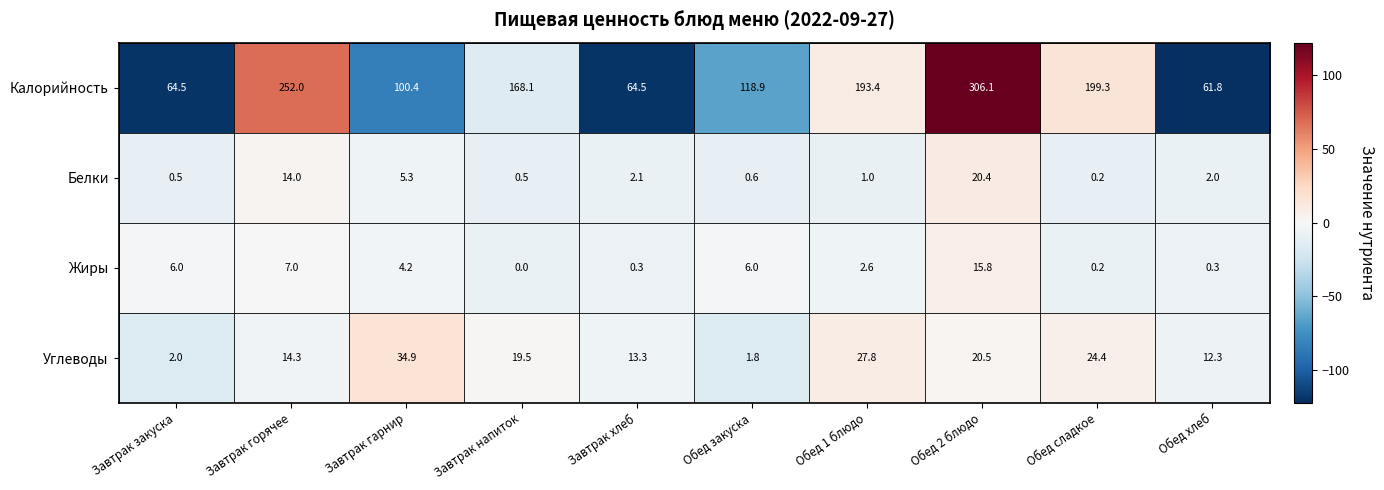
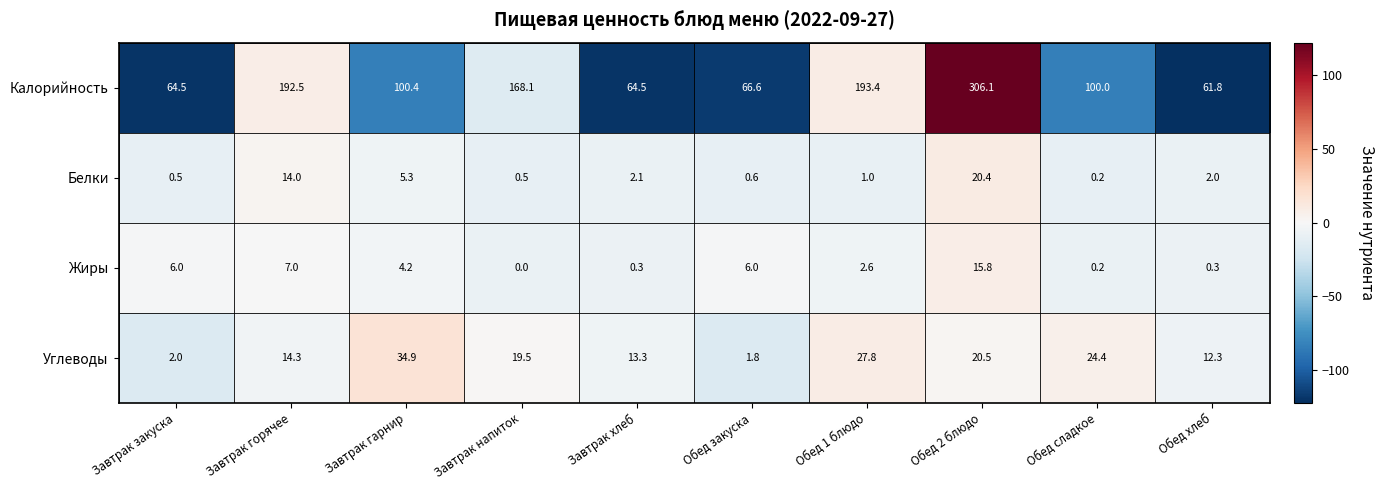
Калорийность, Завтрак горячее: 252.0 -> 192.5
Калорийность, Обед закуска: 118.9 -> 66.6
Калорийность, Обед сладкое: 199.3 -> 100.0
